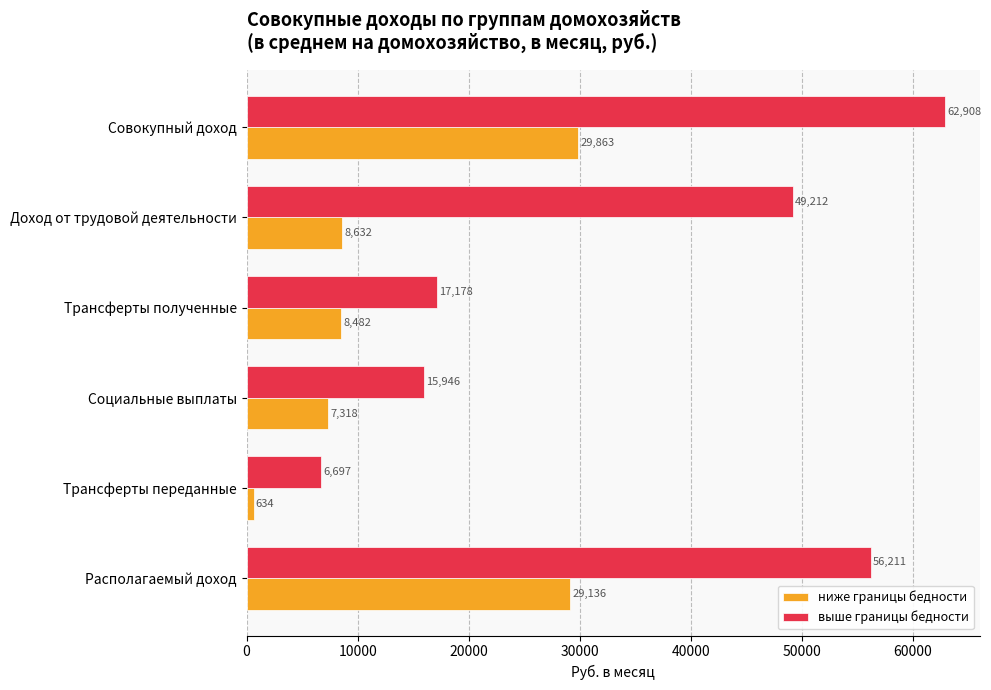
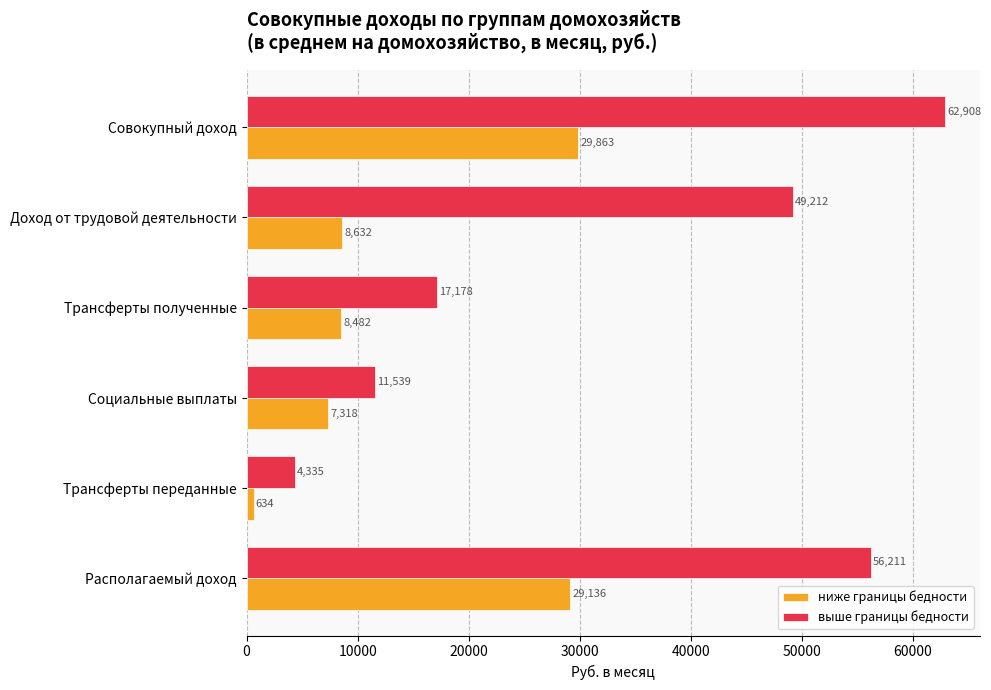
выше границы бедности, Социальные выплаты: 15,946 -> 11,539
выше границы бедности, Трансферты переданные: 6,697 -> 4,335
